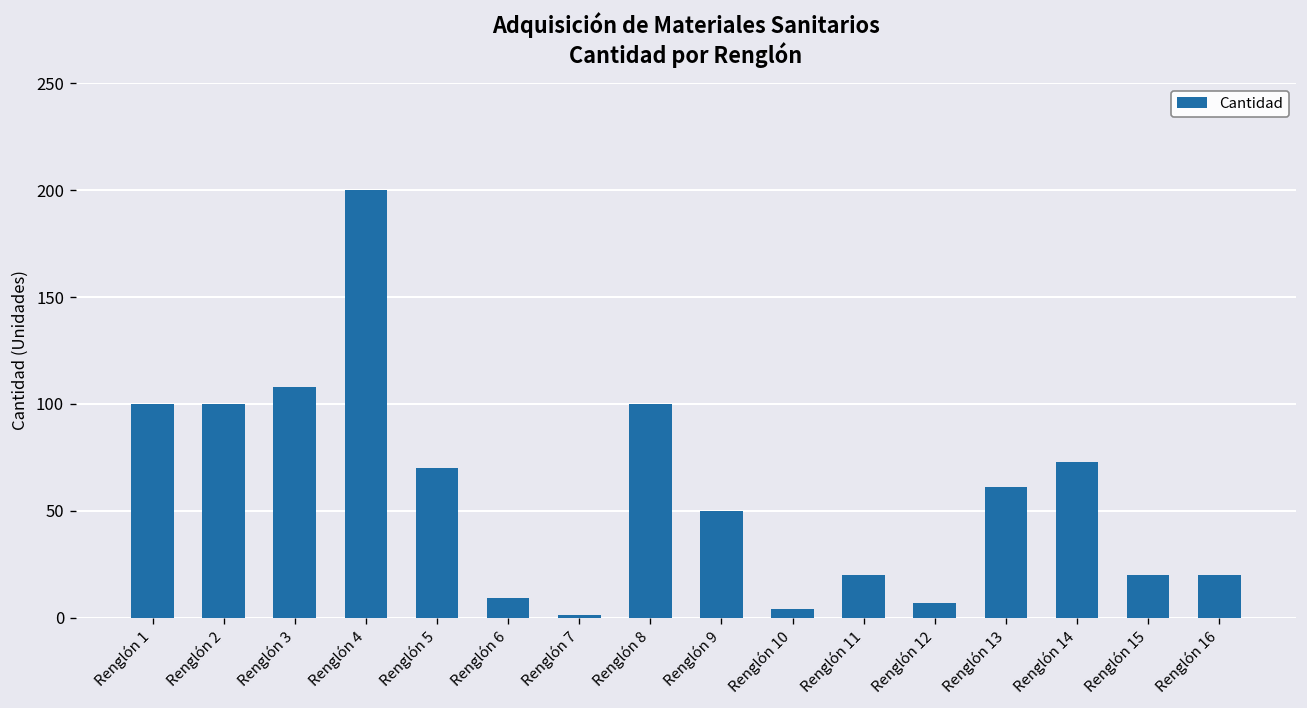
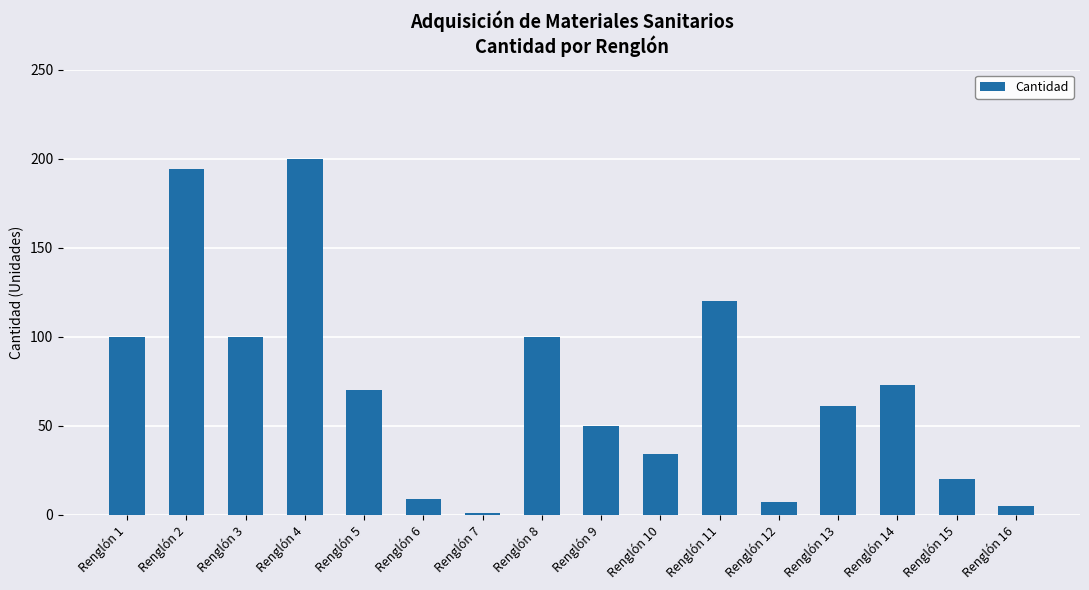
Renglón 2: 100 -> 194
Renglón 3: 108 -> 100
Renglón 10: 4 -> 34
Renglón 11: 20 -> 120
Renglón 16: 20 -> 5
